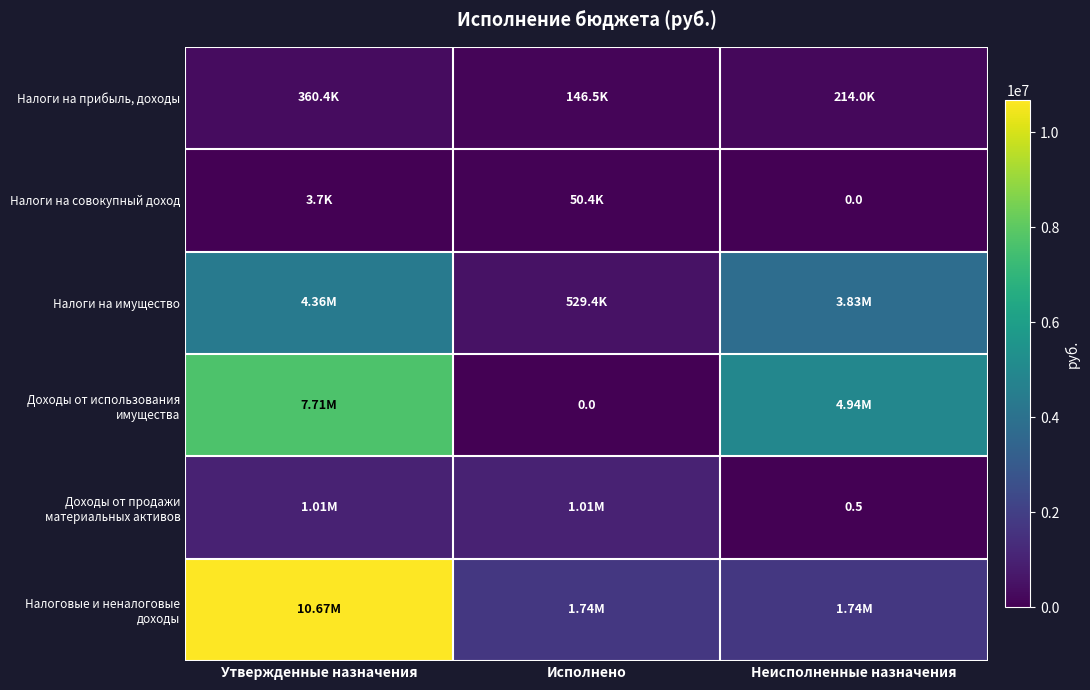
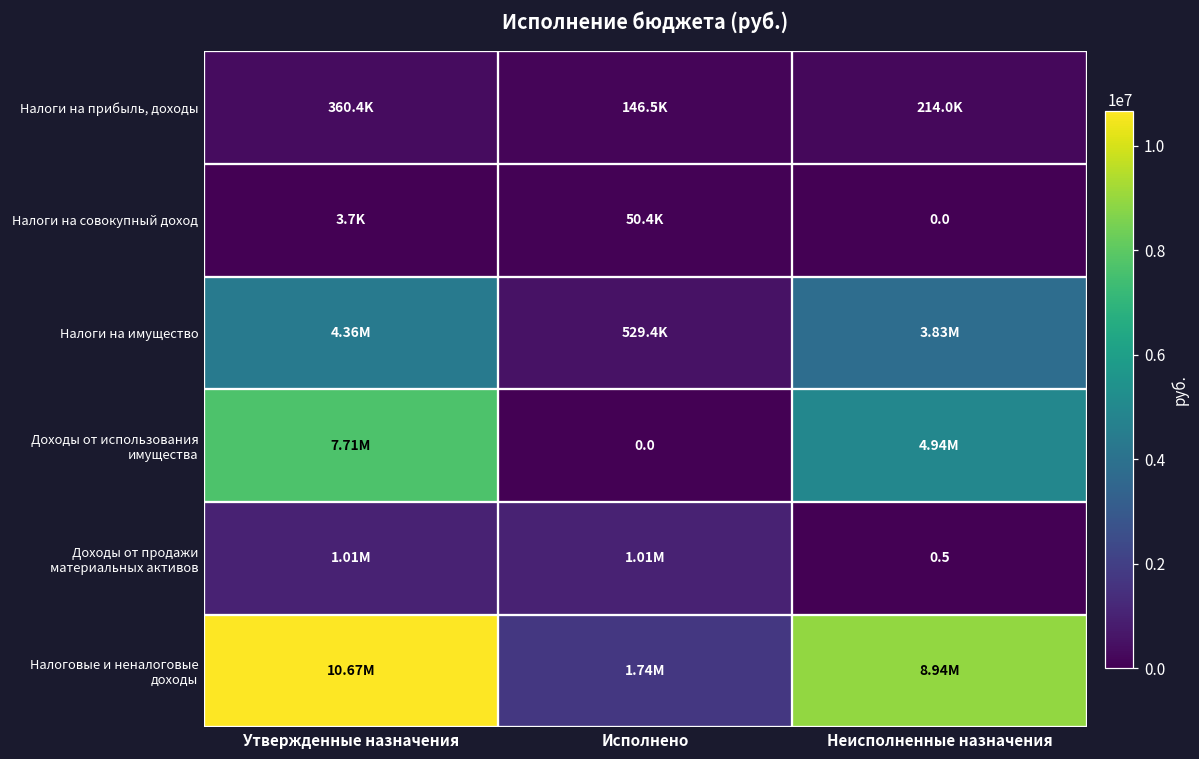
Налоговые и неналоговые доходы, Неисполненные назначения: 1.74M -> 8.94M
